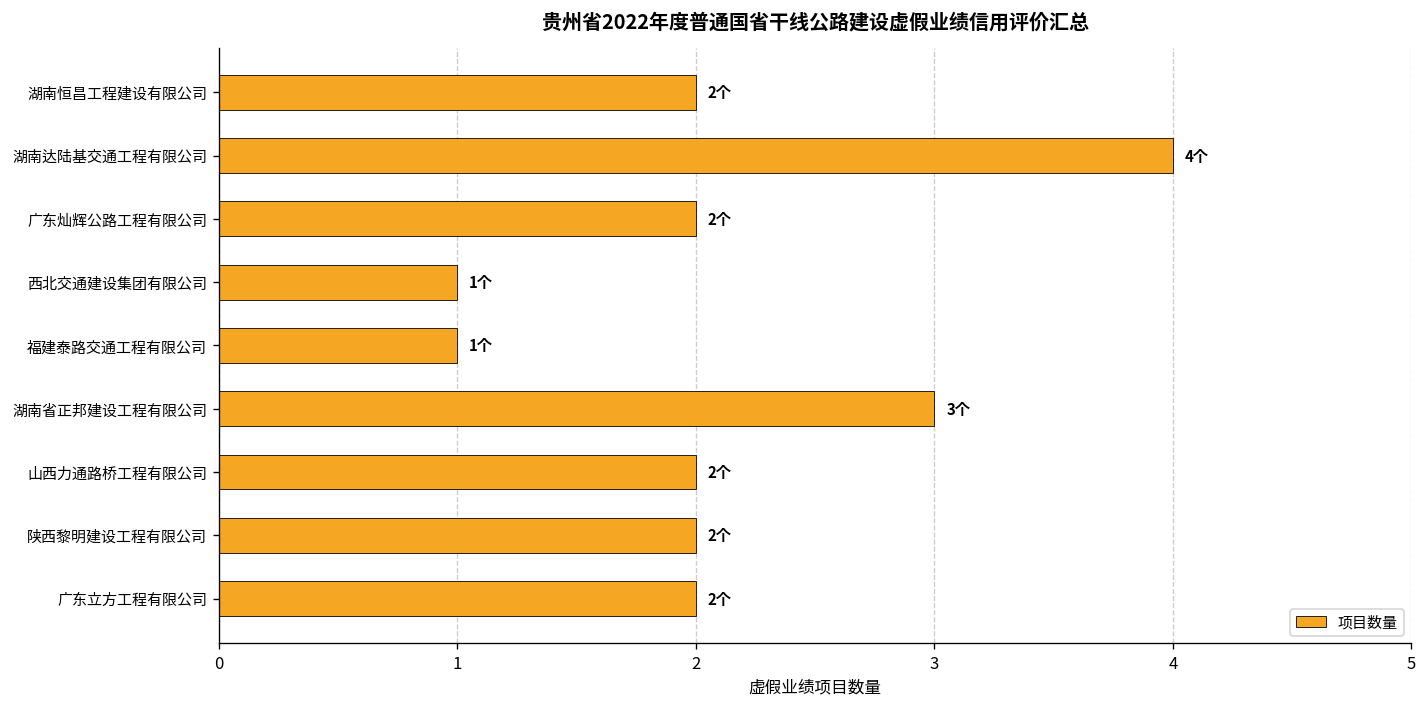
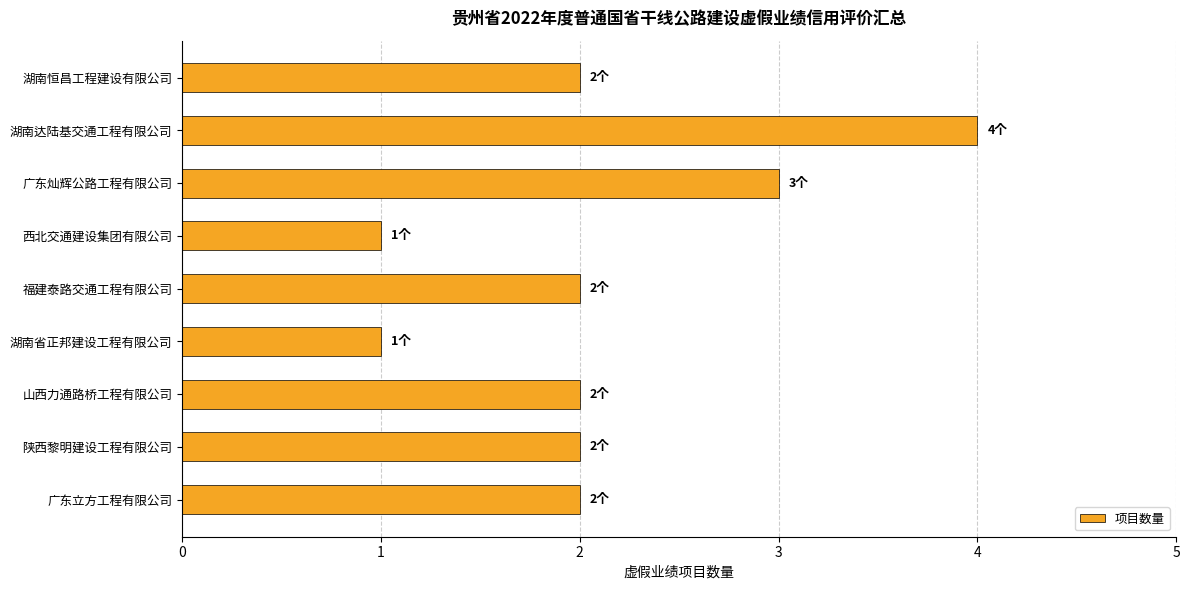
广东灿辉公路工程有限公司: 2个 -> 3个
福建泰路交通工程有限公司: 1个 -> 2个
湖南省正邦建设工程有限公司: 3个 -> 1个
